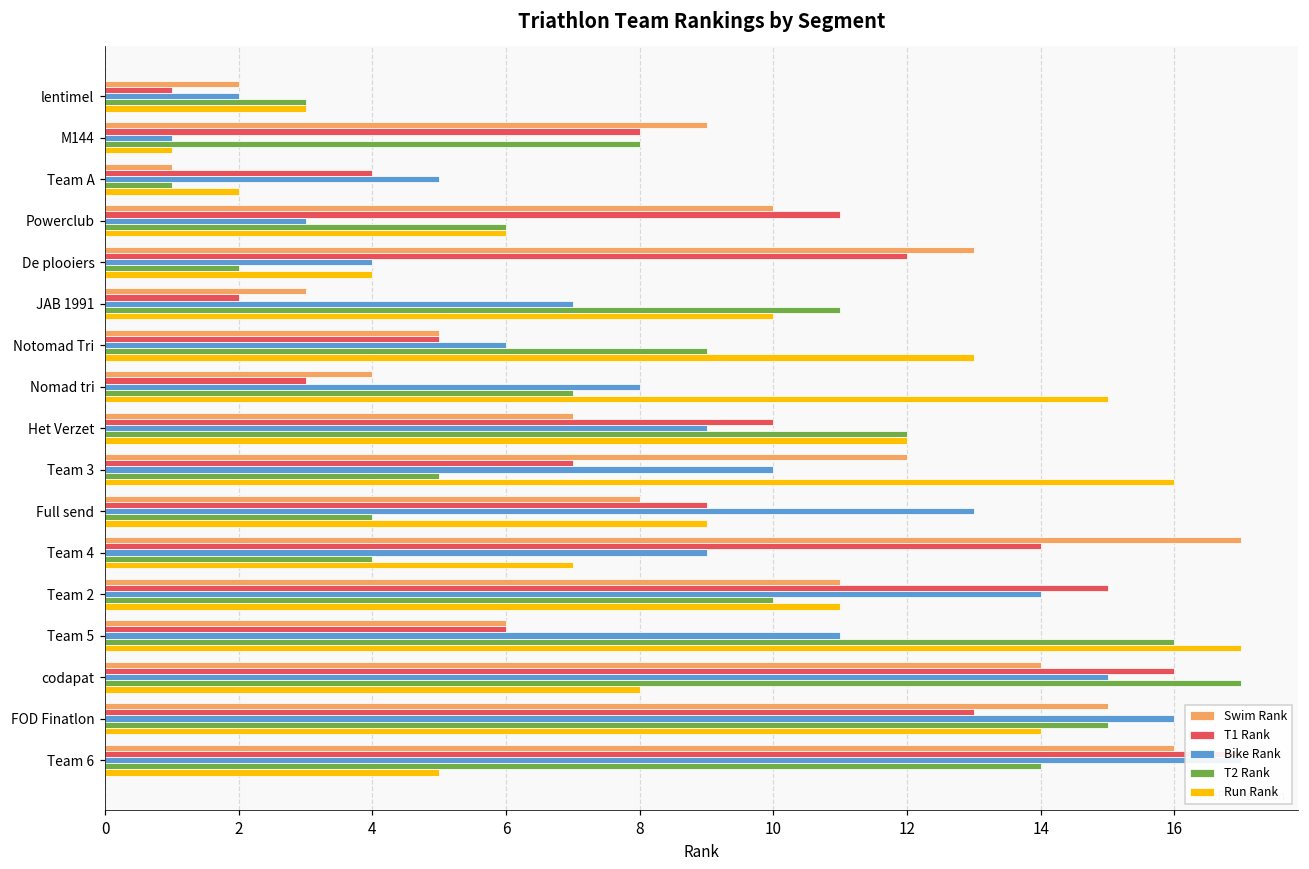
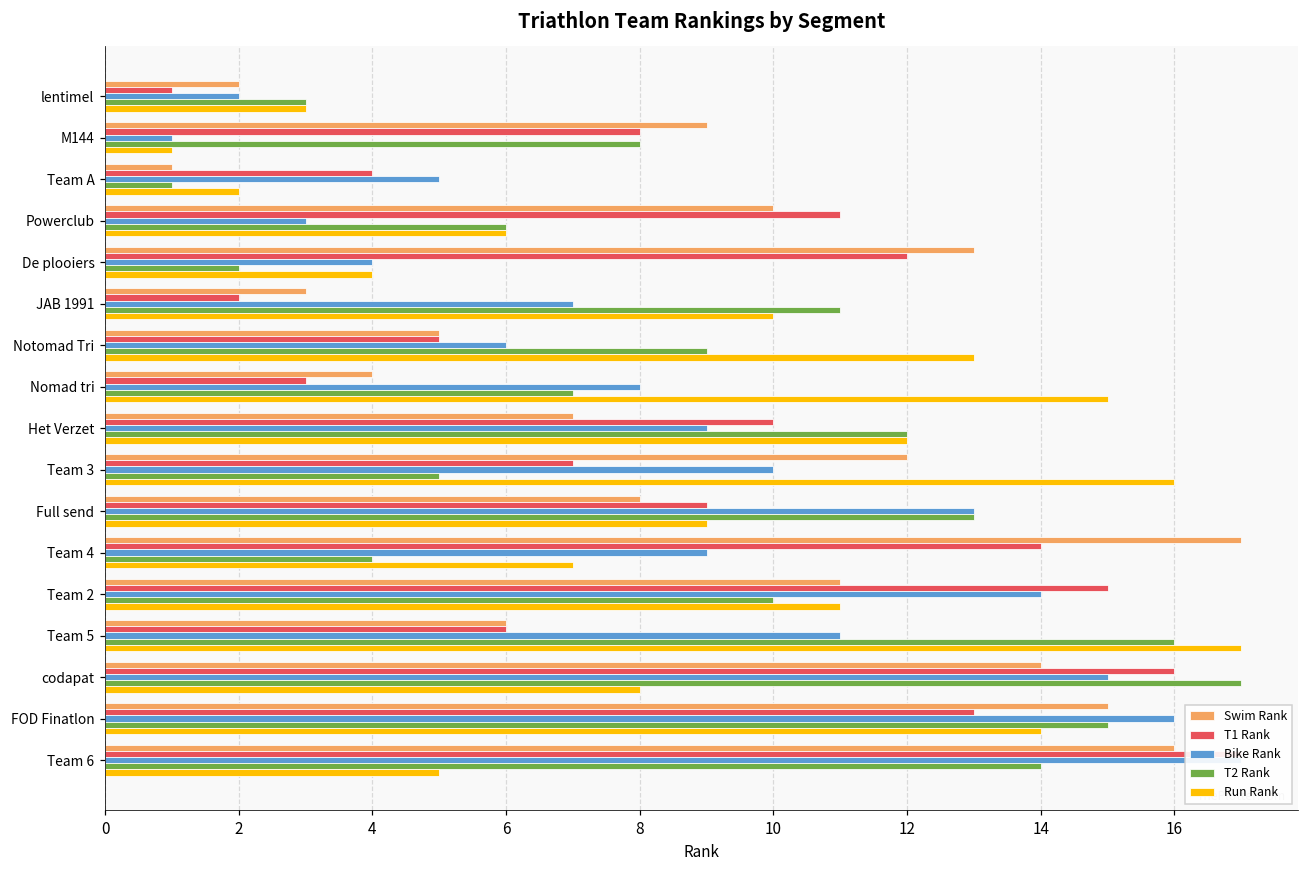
T2 Rank, Full send: 4 -> 13
